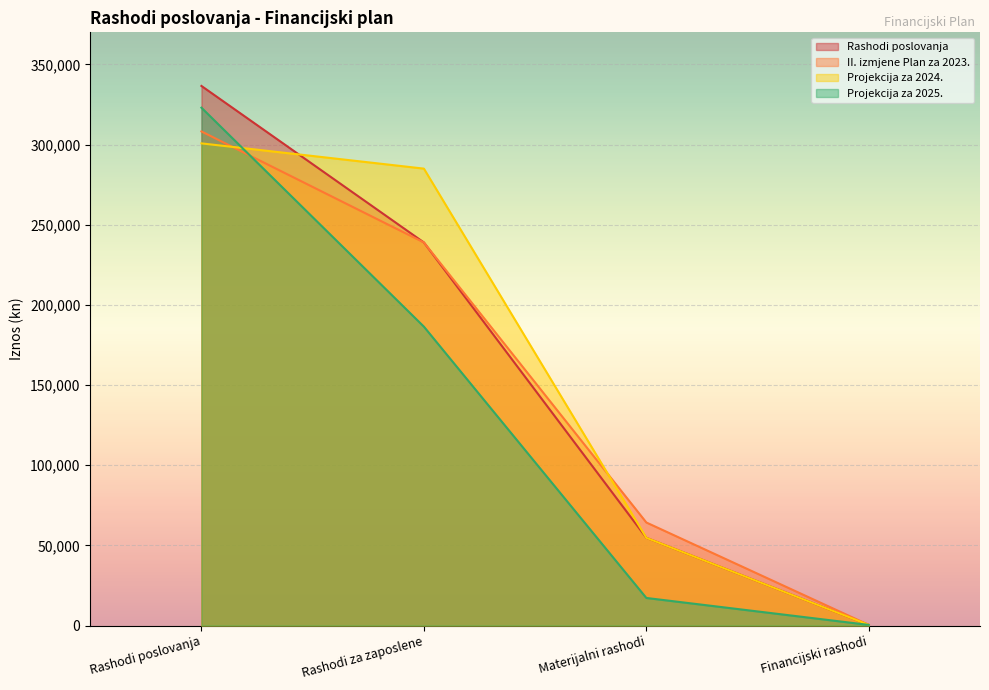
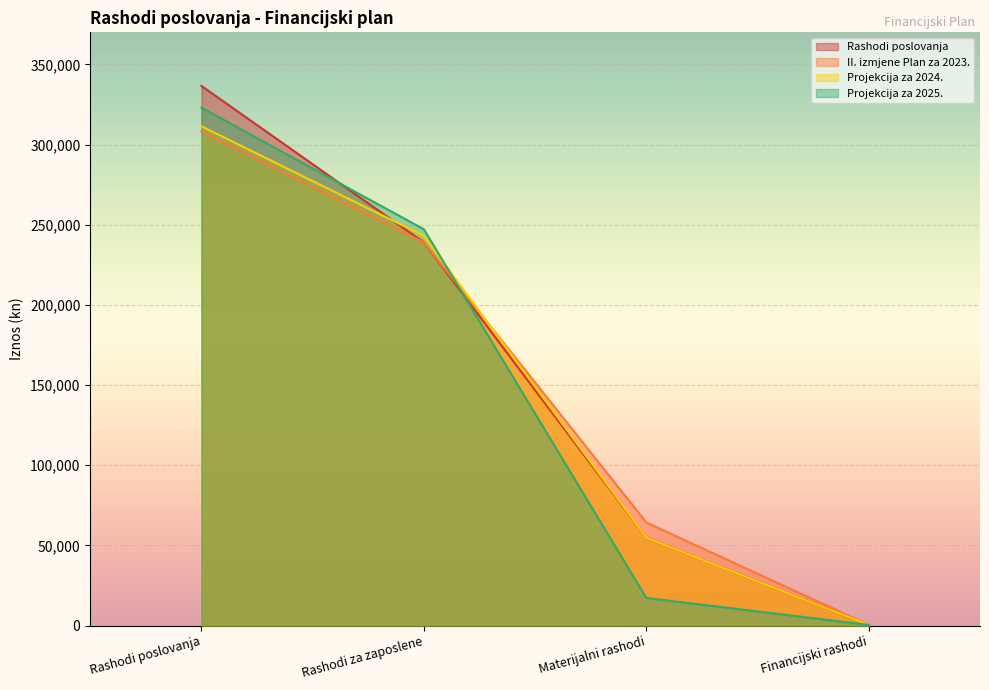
Projekcija za 2024., Rashodi poslovanja: 301,000 -> 311,000
Projekcija za 2024., Rashodi za zaposlene: 285,000 -> 243,000
Projekcija za 2025., Rashodi za zaposlene: 186,000 -> 247,000
